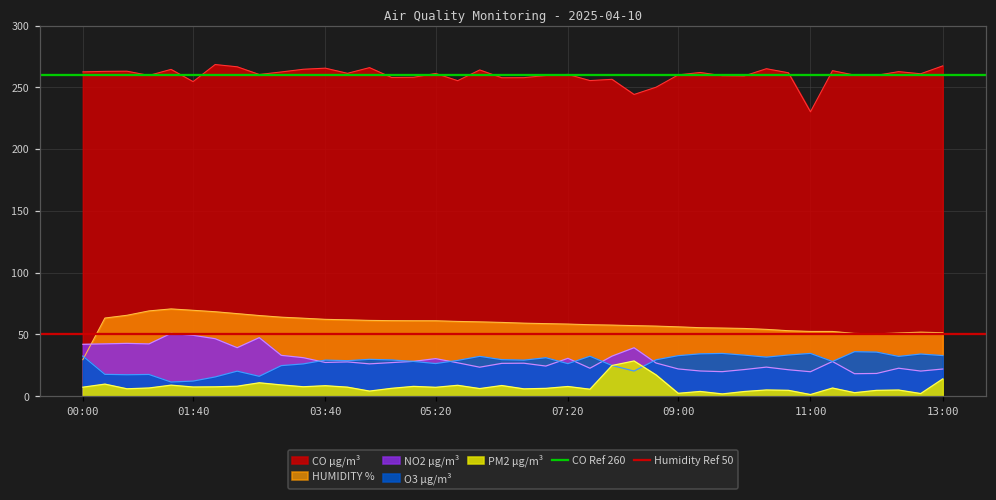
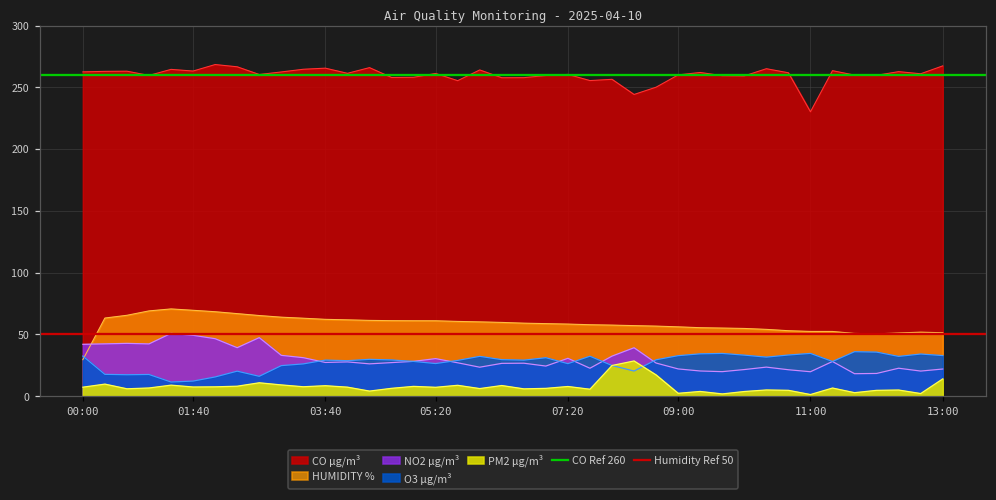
CO µg/m³, 01:40: 255 -> 263
